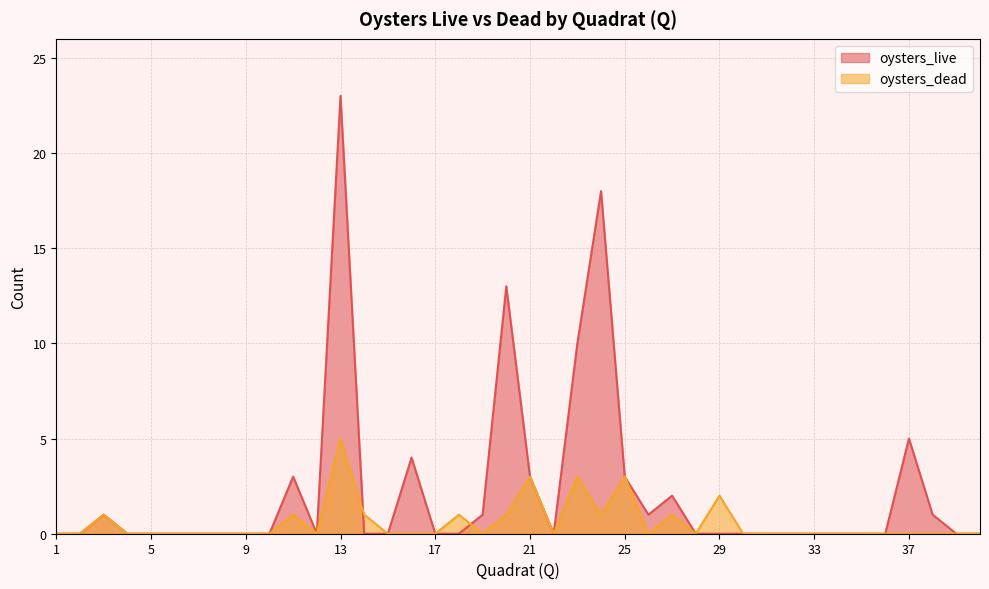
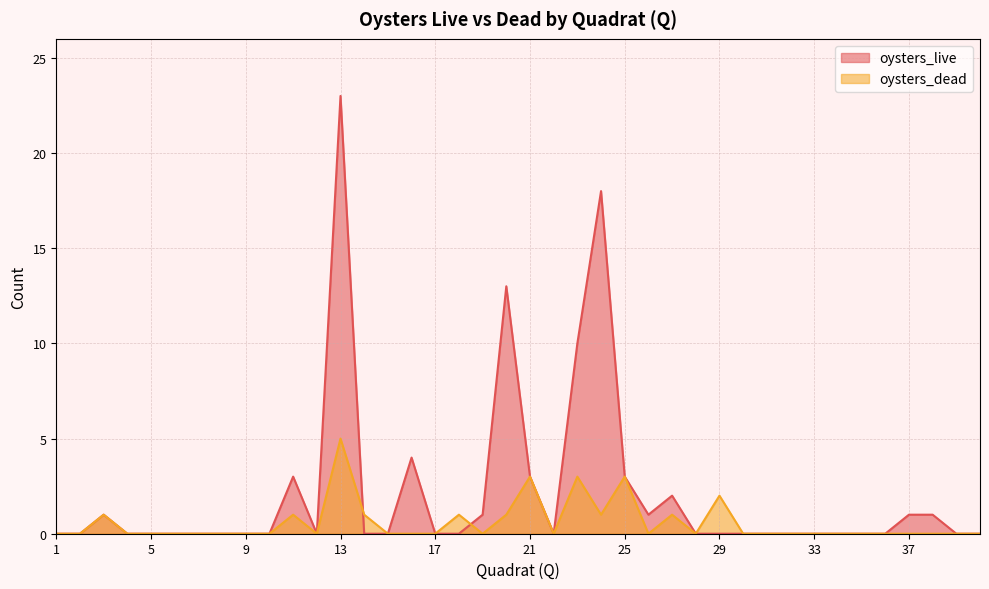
oysters_live, 37: 5 -> 1
